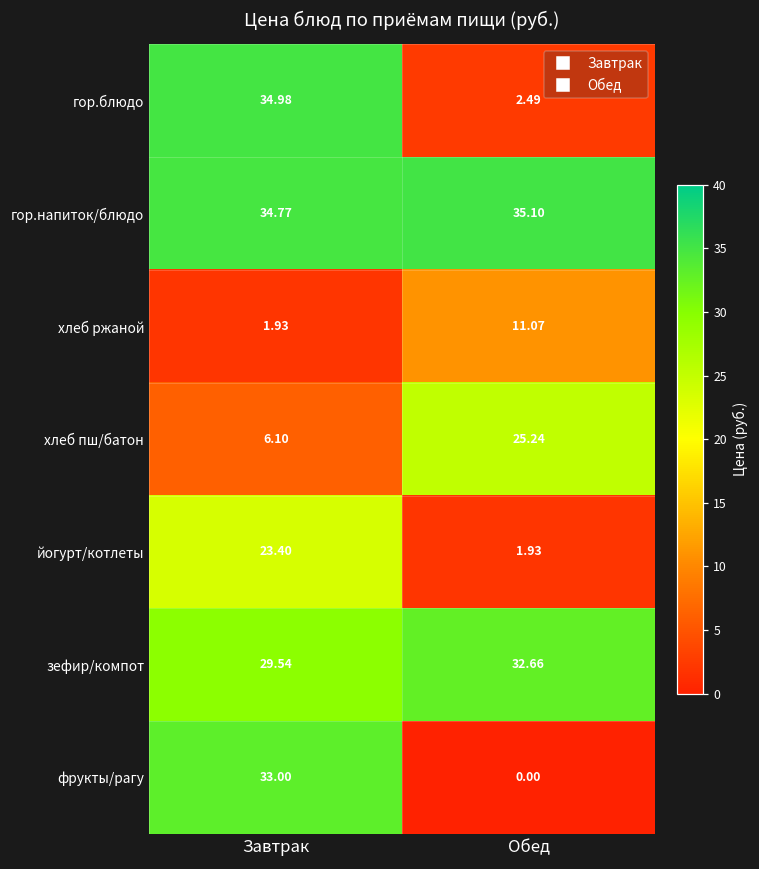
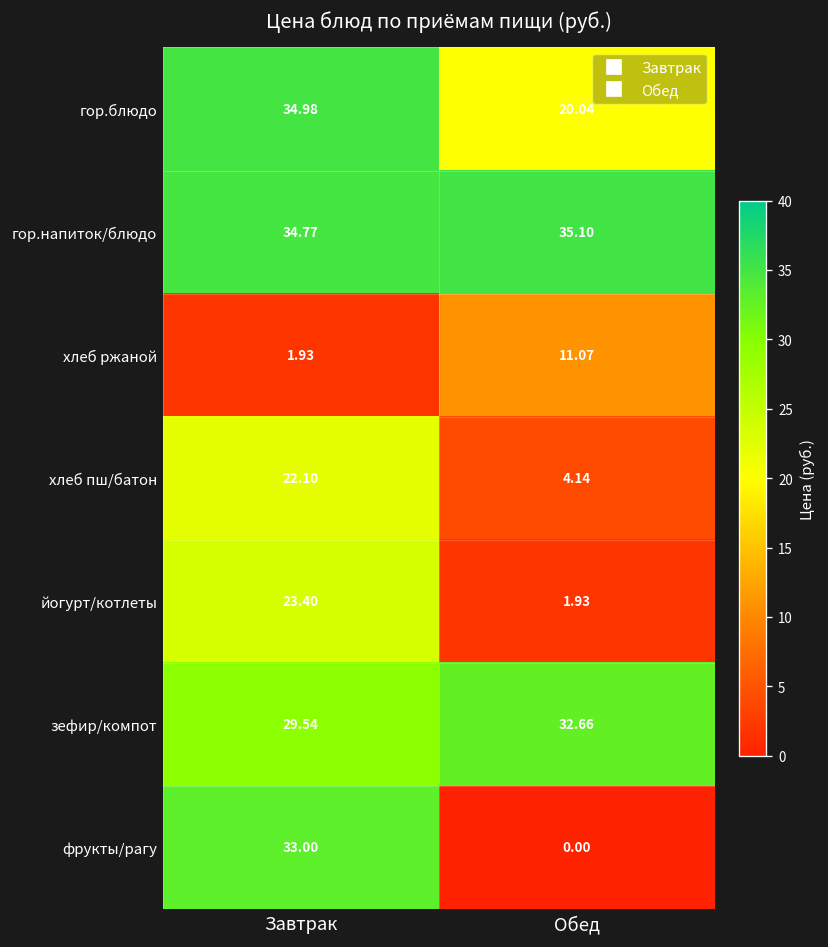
гор.блюдо, Обед: 2.49 -> 20.04
хлеб пш/батон, Завтрак: 6.10 -> 22.10
хлеб пш/батон, Обед: 25.24 -> 4.14
